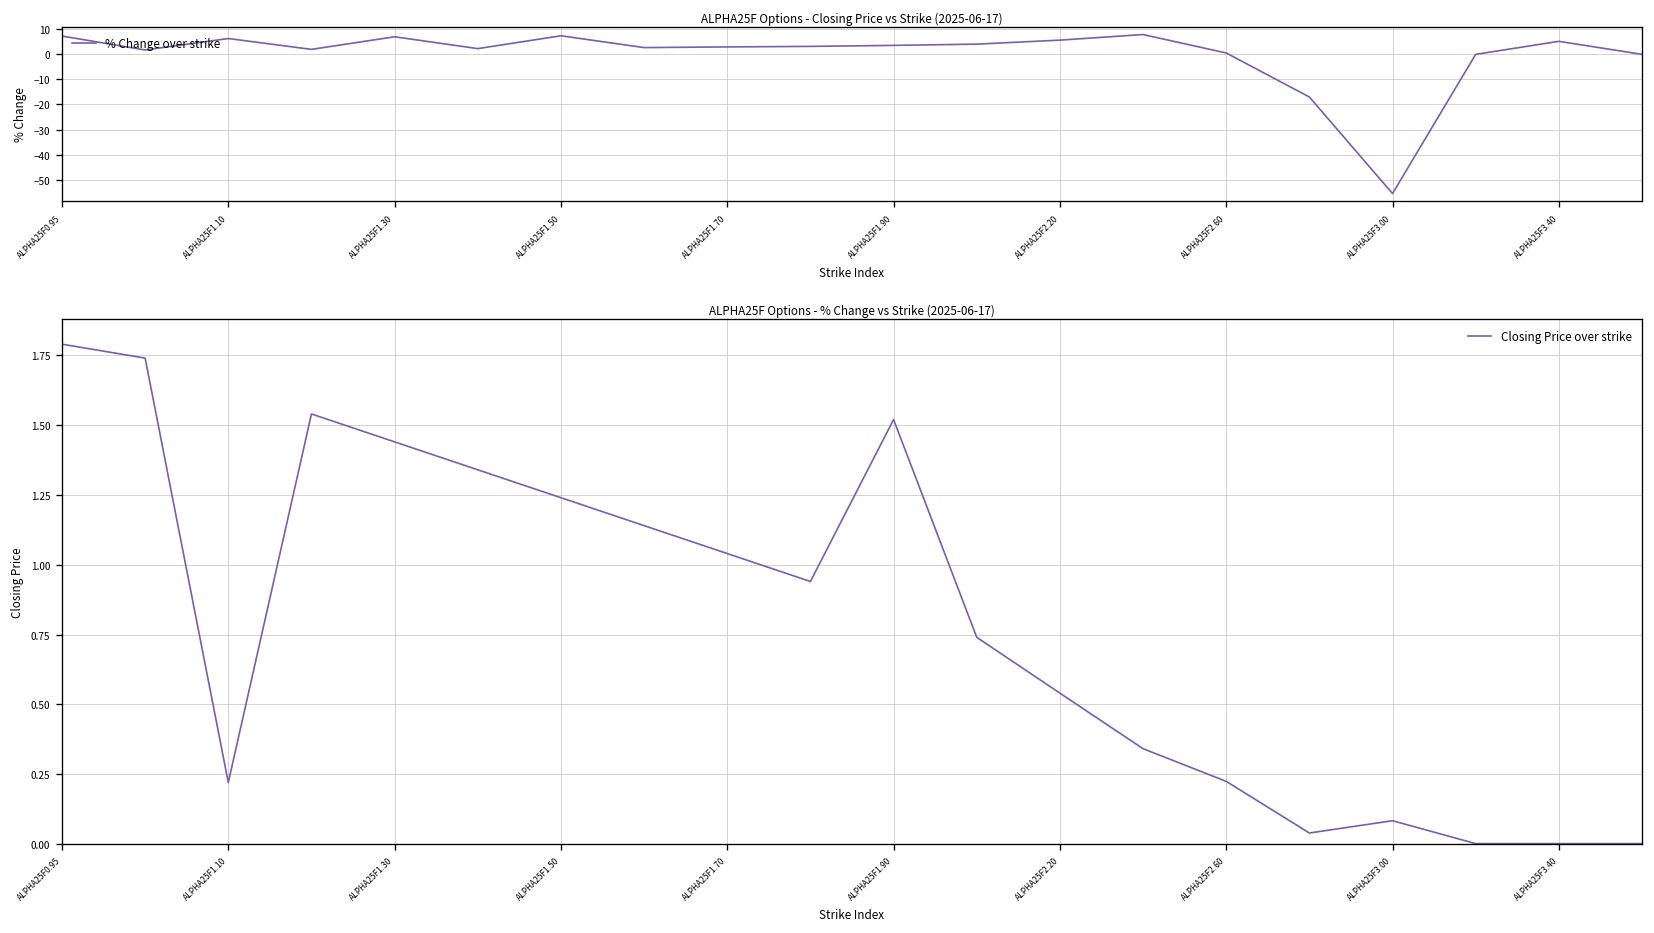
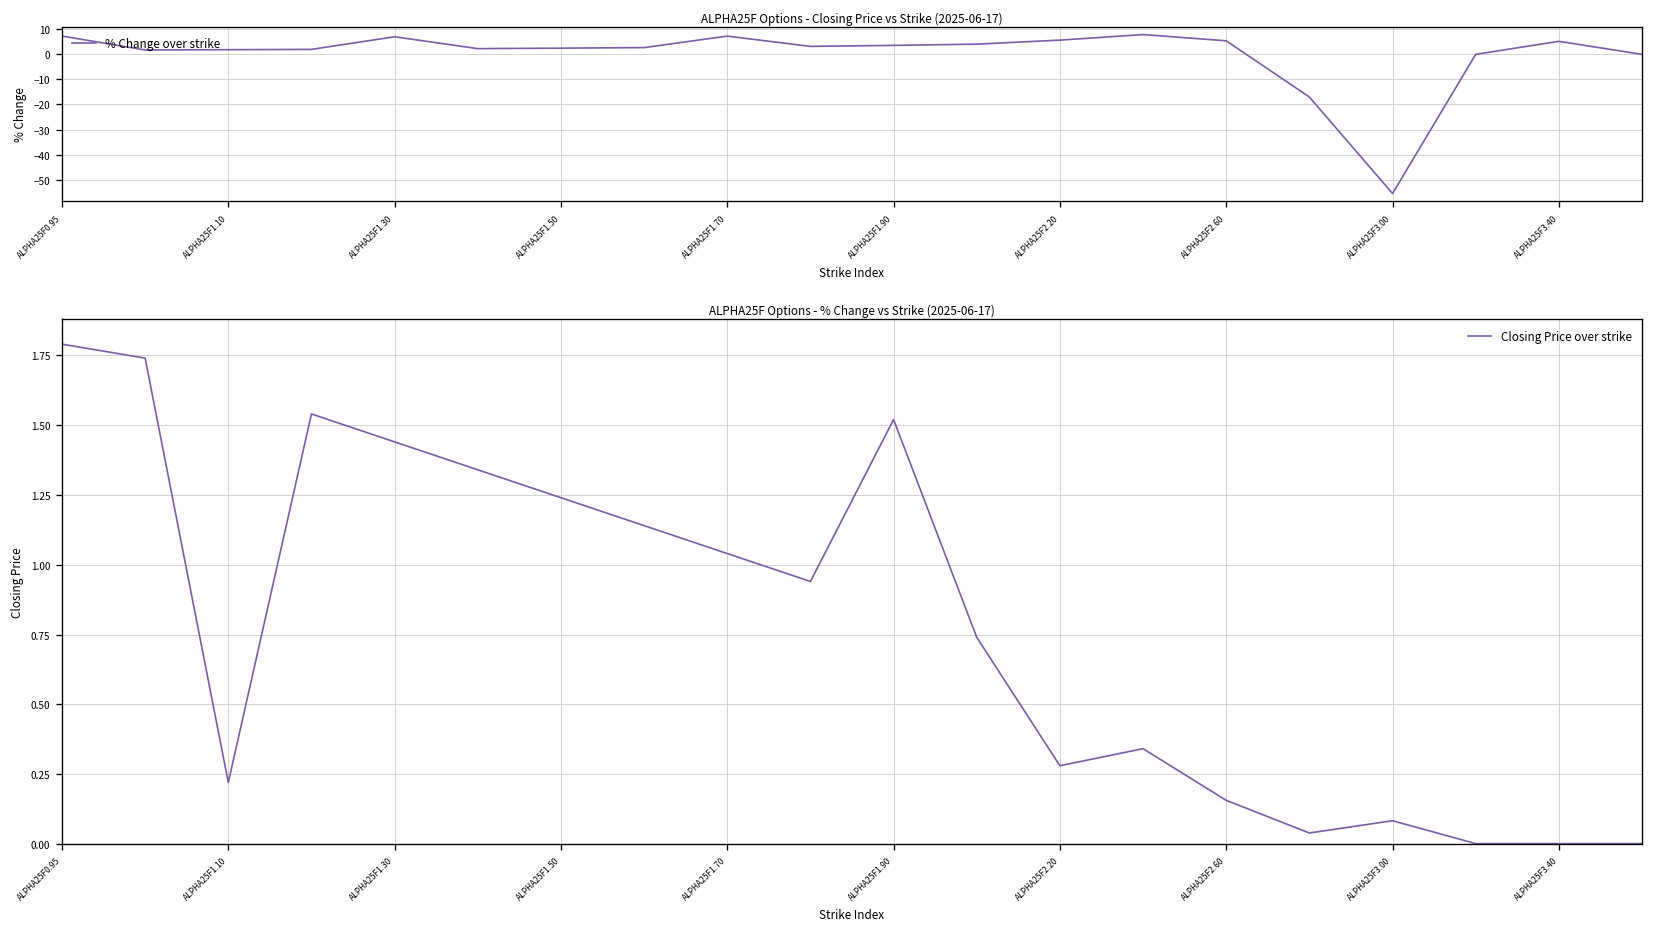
ALPHA25F Options - Closing Price vs Strike (2025-06-17), ALPHA25F1.10: 6 -> 2
ALPHA25F Options - Closing Price vs Strike (2025-06-17), ALPHA25F1.50: 7 -> 2
ALPHA25F Options - Closing Price vs Strike (2025-06-17), ALPHA25F1.70: 3 -> 7
ALPHA25F Options - Closing Price vs Strike (2025-06-17), ALPHA25F2.60: 1 -> 5
ALPHA25F Options - % Change vs Strike (2025-06-17), ALPHA25F2.20: 0.54 -> 0.28
ALPHA25F Options - % Change vs Strike (2025-06-17), ALPHA25F2.60: 0.22 -> 0.16
